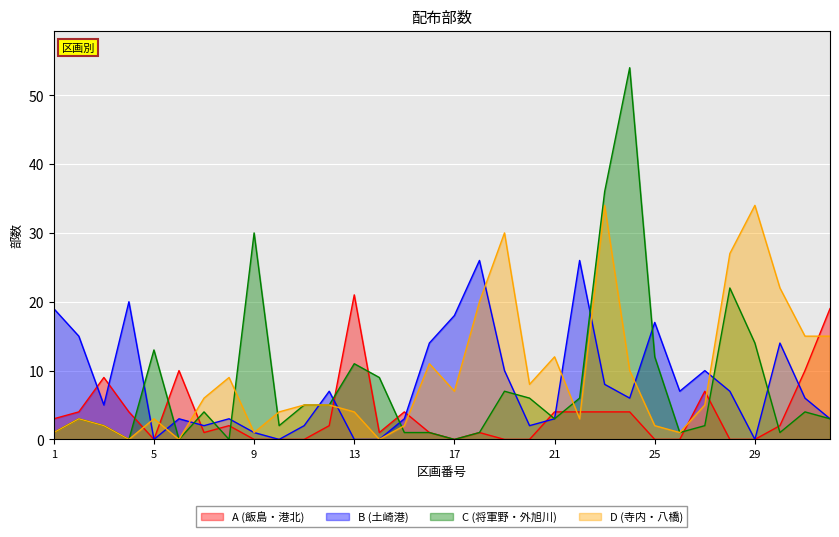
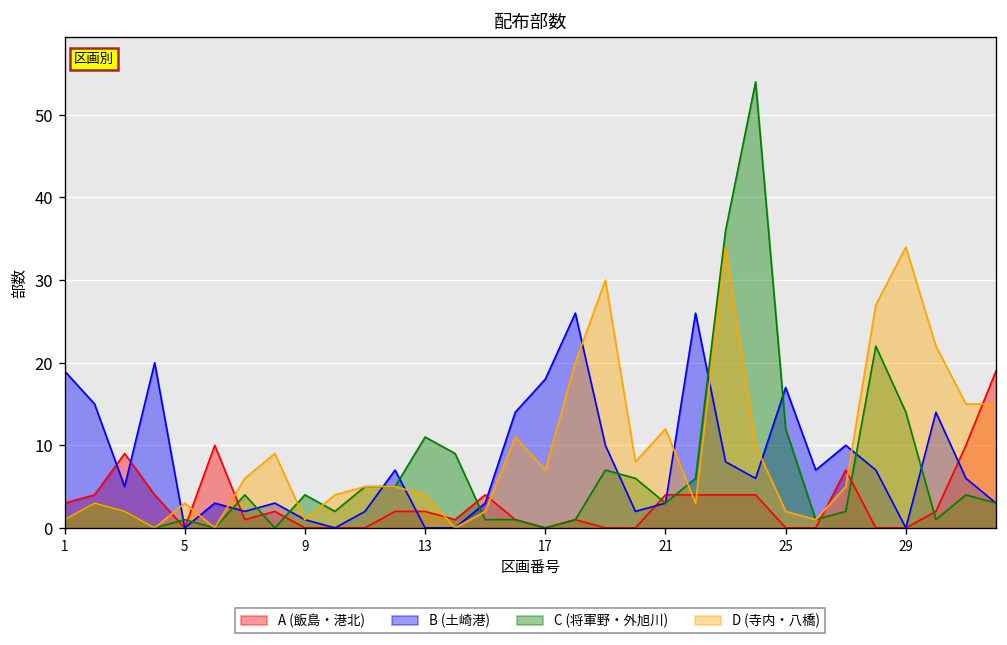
C (将軍野・外旭川), 5: 13 -> 1
C (将軍野・外旭川), 9: 30 -> 4
A (飯島・港北), 13: 21 -> 2
